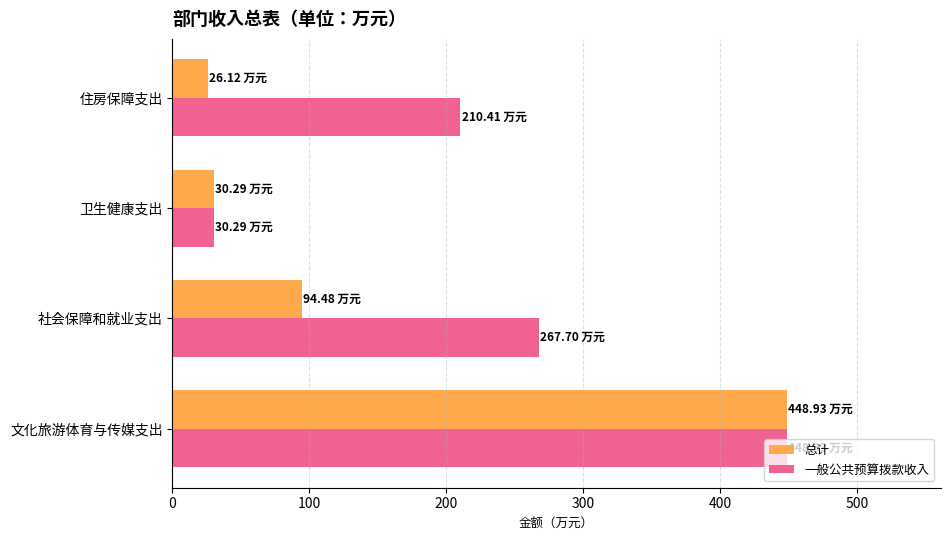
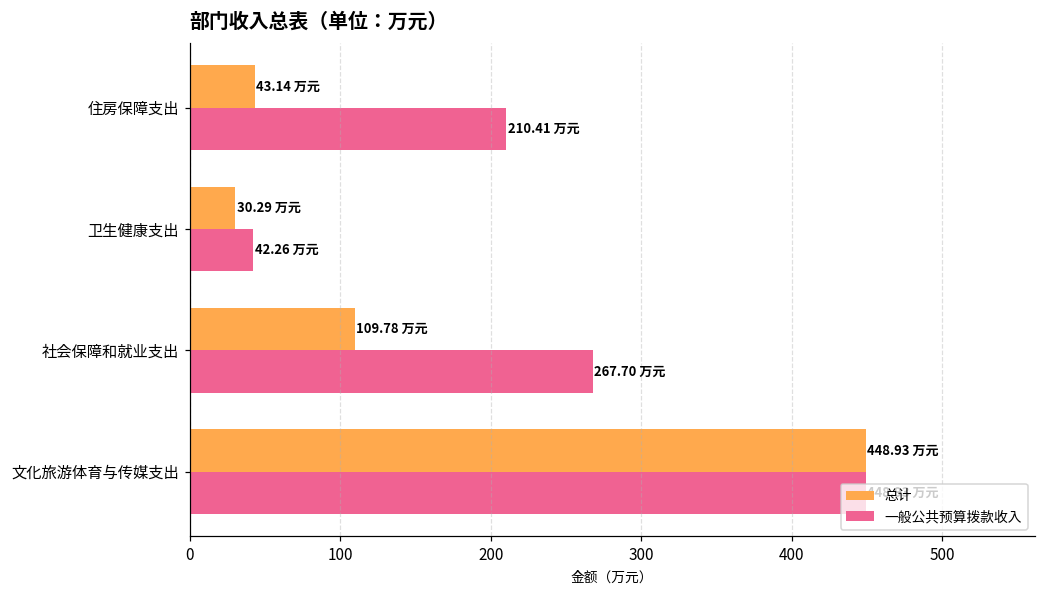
总计, 住房保障支出: 26.12 -> 43.14
一般公共预算拨款收入, 卫生健康支出: 30.29 -> 42.26
总计, 社会保障和就业支出: 94.48 -> 109.78
